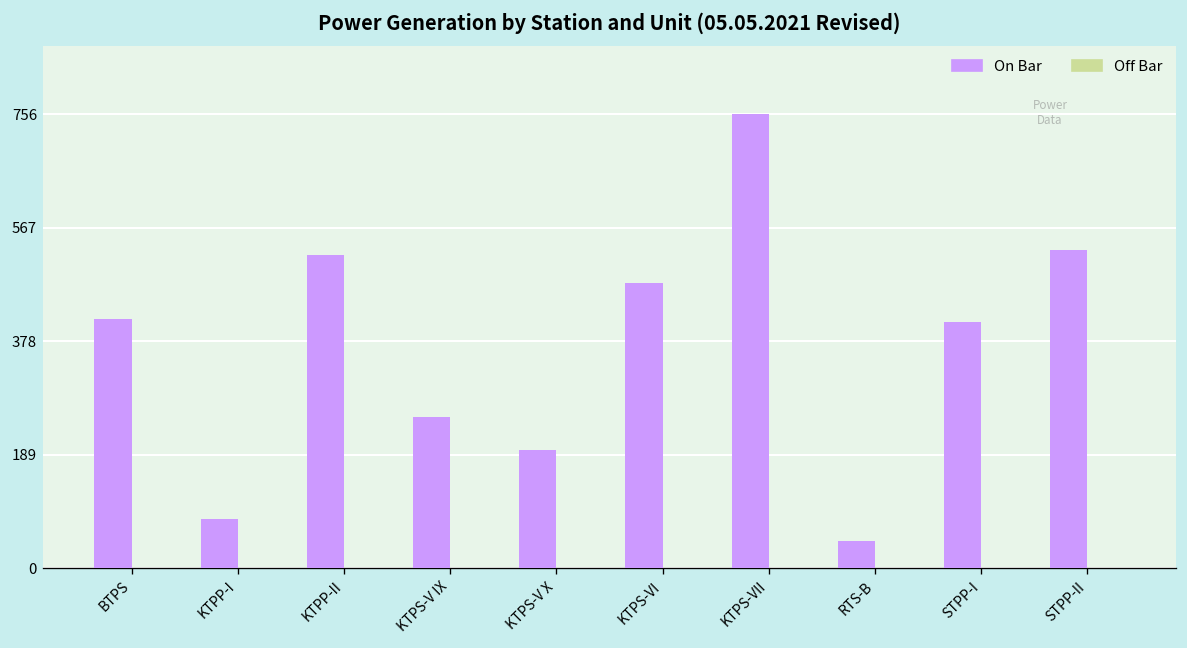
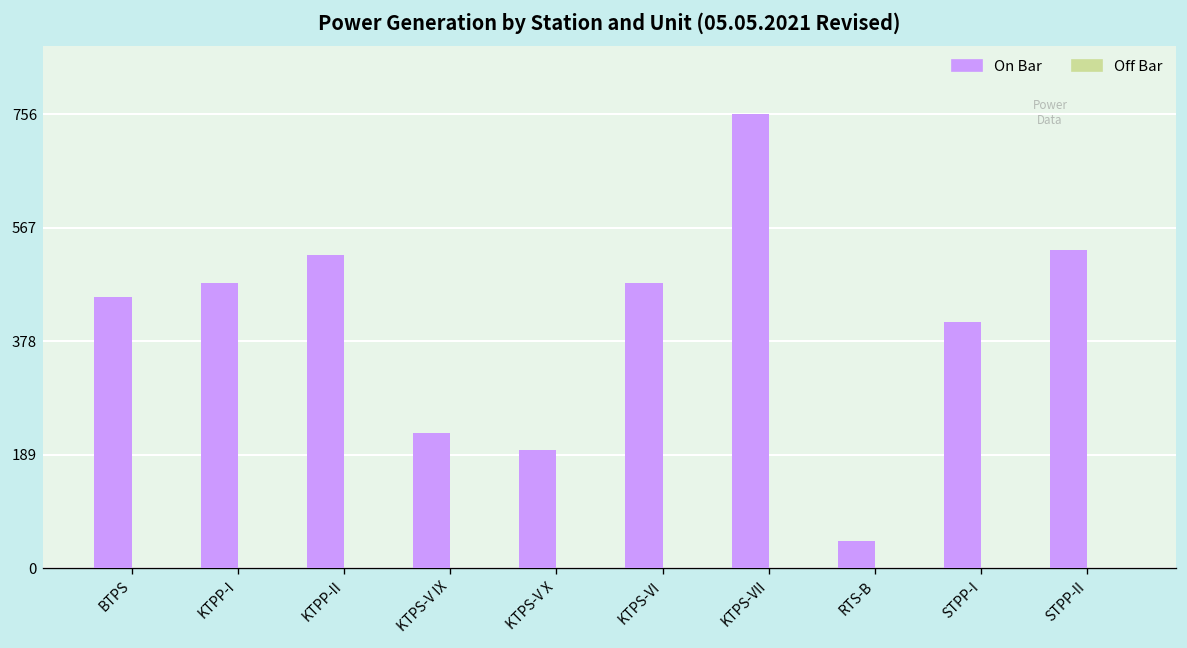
On Bar, BTPS: 420 -> 450
On Bar, KTPP-I: 80 -> 480
On Bar, KTPS-V IX: 250 -> 230
